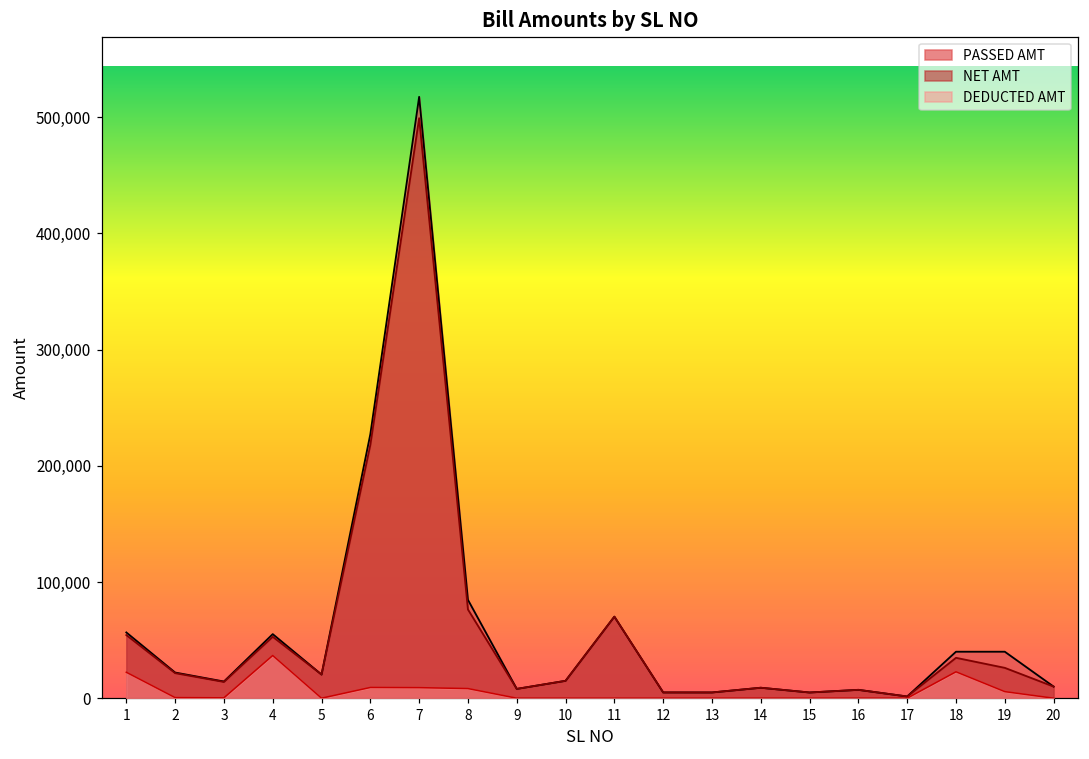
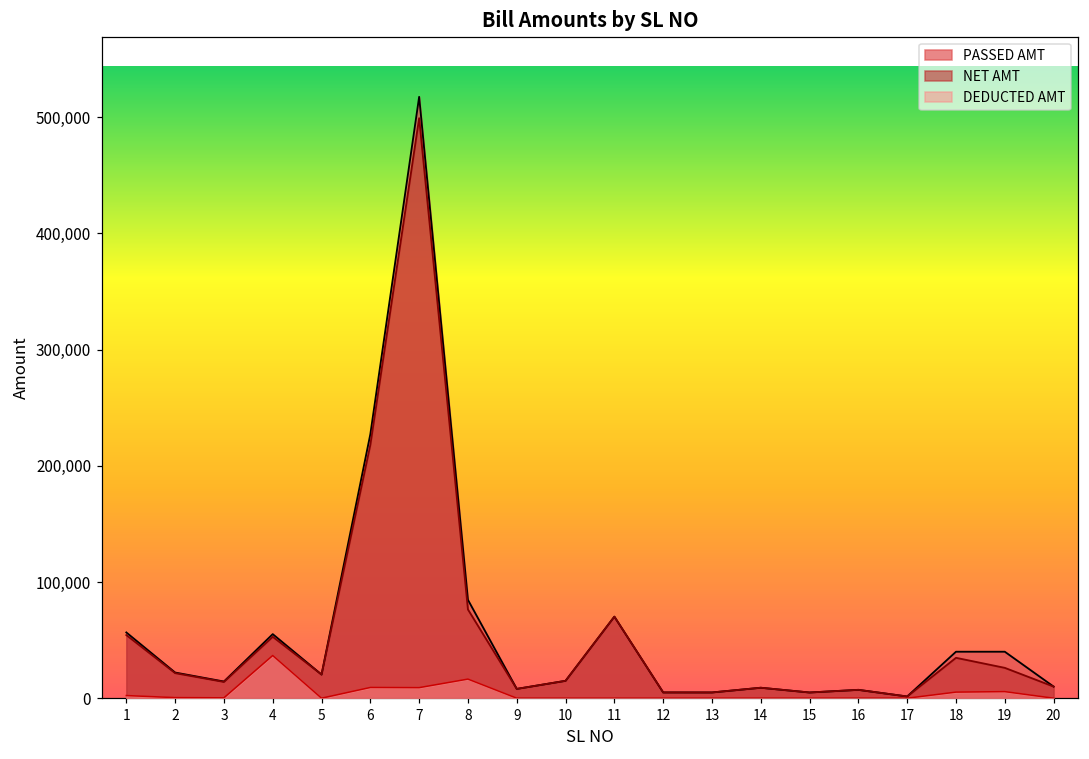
DEDUCTED AMT, 1: 22,000 -> 2,000
DEDUCTED AMT, 8: 8,000 -> 16,000
DEDUCTED AMT, 18: 23,000 -> 5,000
